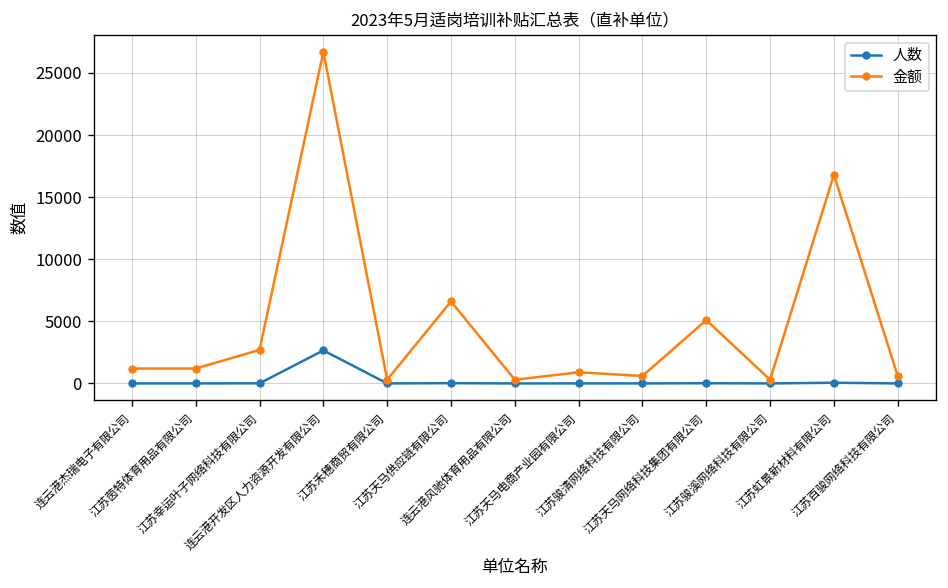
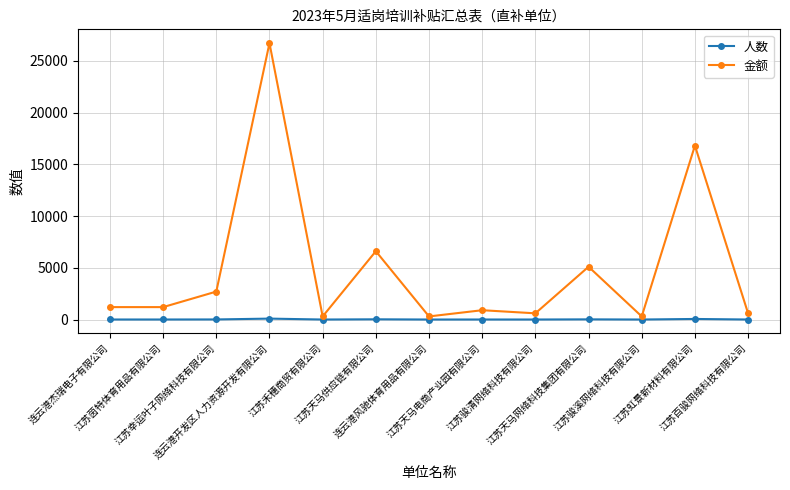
人数, 连云港开发区人力资源开发有限公司: 2700 -> 100
